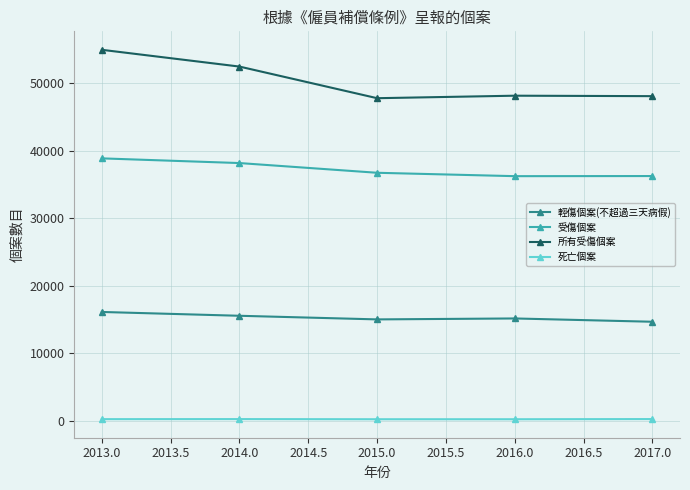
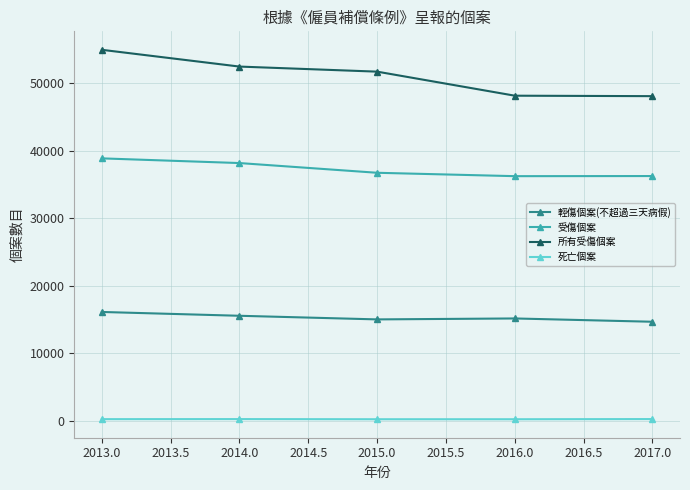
所有受傷個案, 2015.0: 48000 -> 52000
